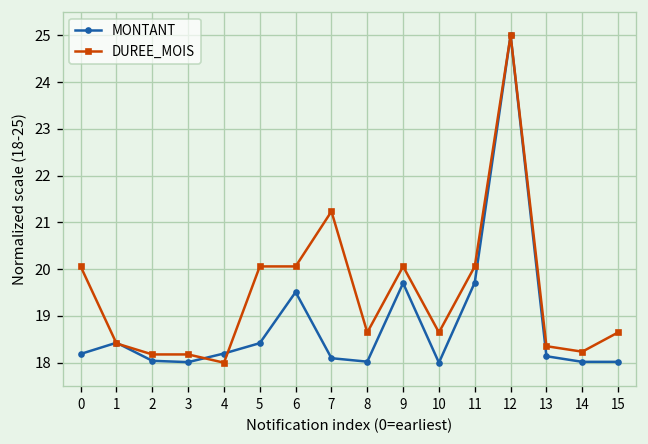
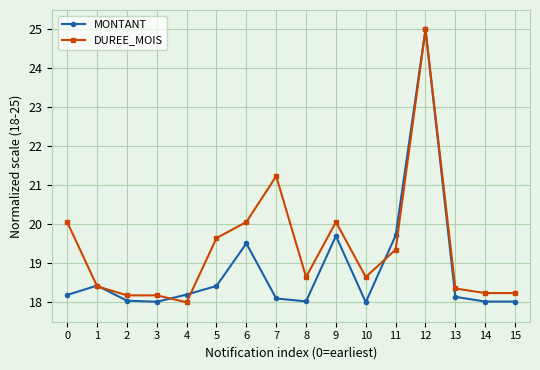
DUREE_MOIS, 5: 20.1 -> 19.6
DUREE_MOIS, 11: 20.1 -> 19.4
DUREE_MOIS, 15: 18.6 -> 18.2
